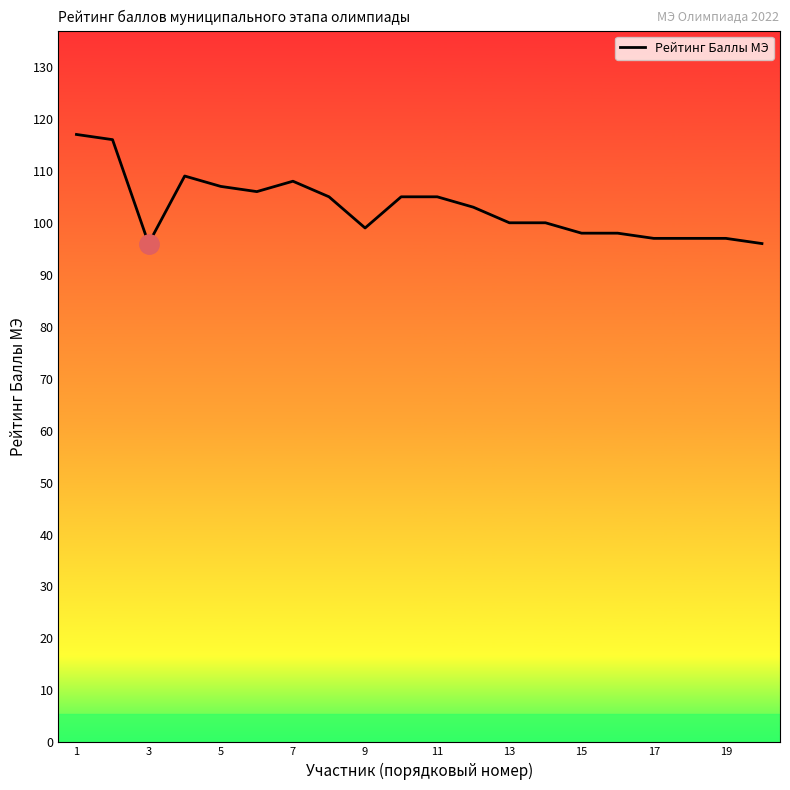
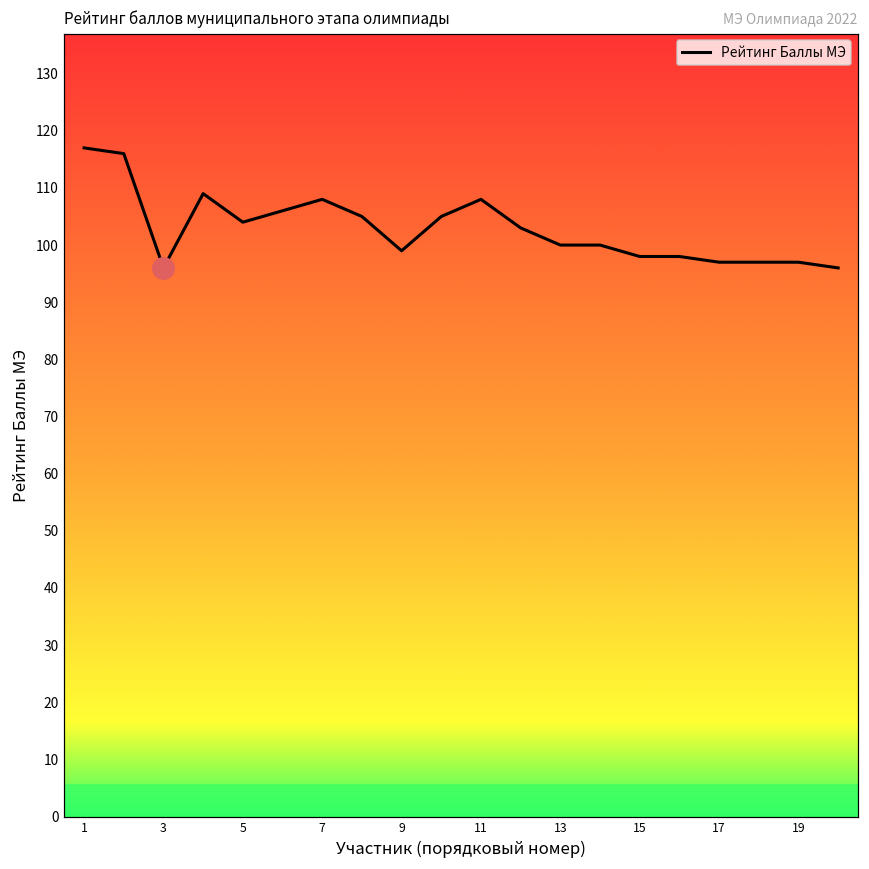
Рейтинг Баллы МЭ, 5: 107 -> 104
Рейтинг Баллы МЭ, 11: 105 -> 108
